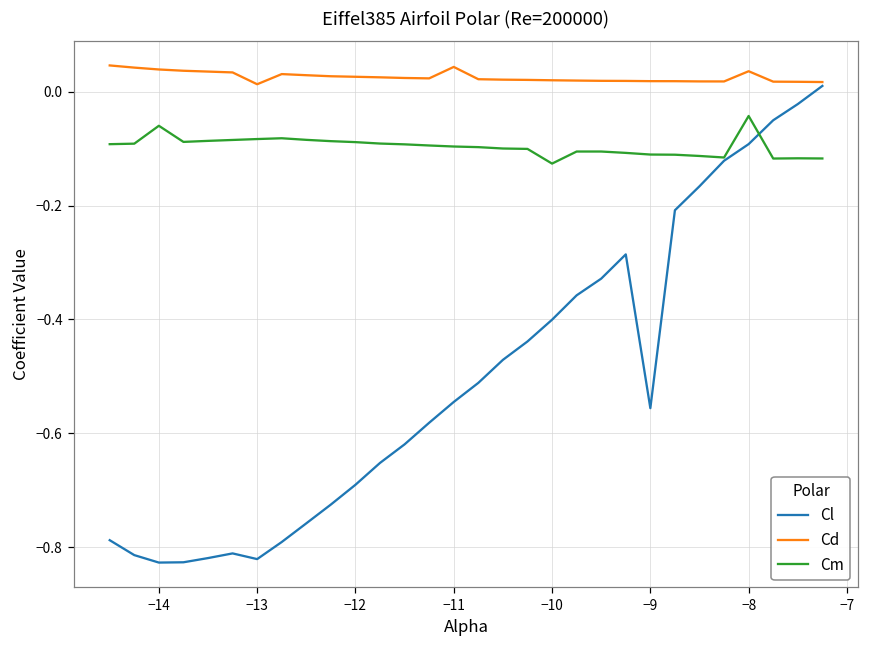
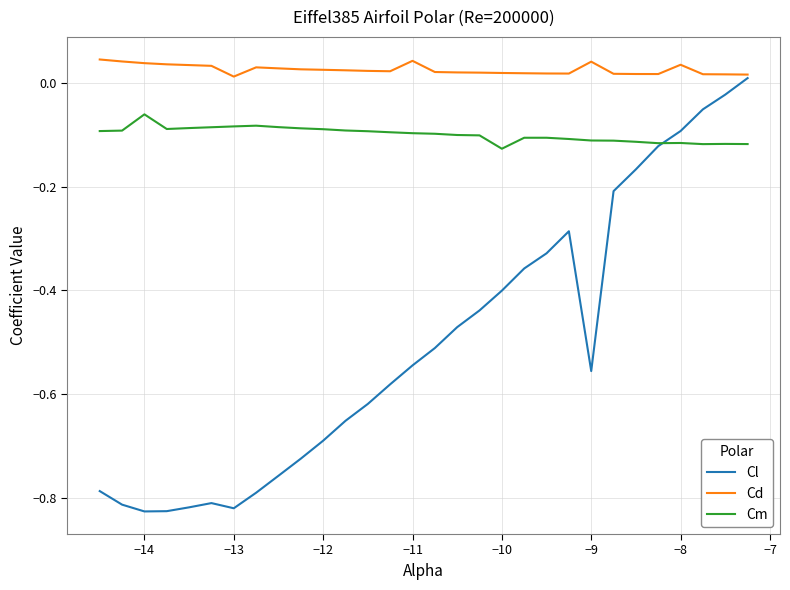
Cd, −9: 0.02 -> 0.04
Cm, −8: -0.04 -> -0.12
